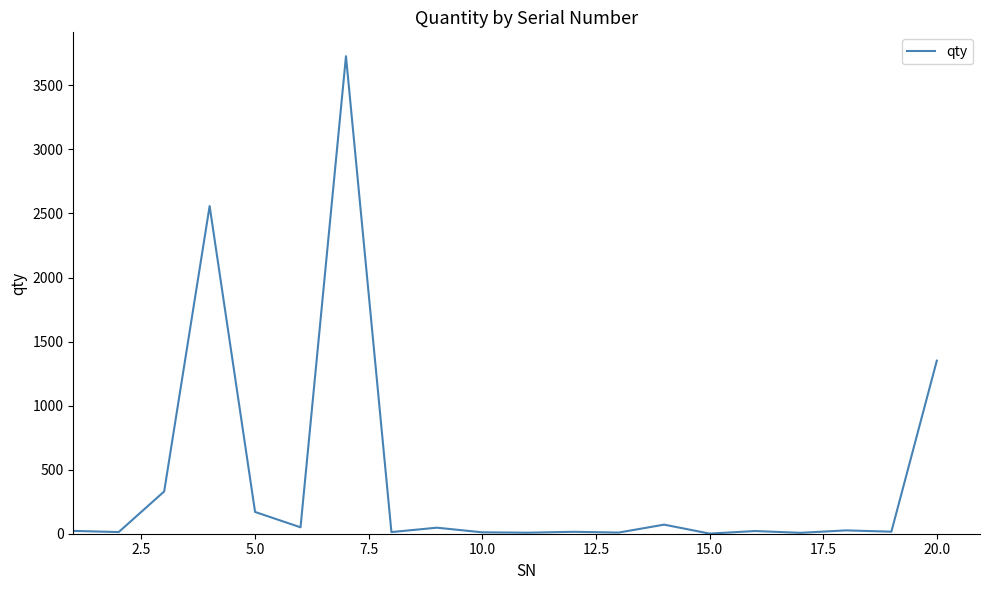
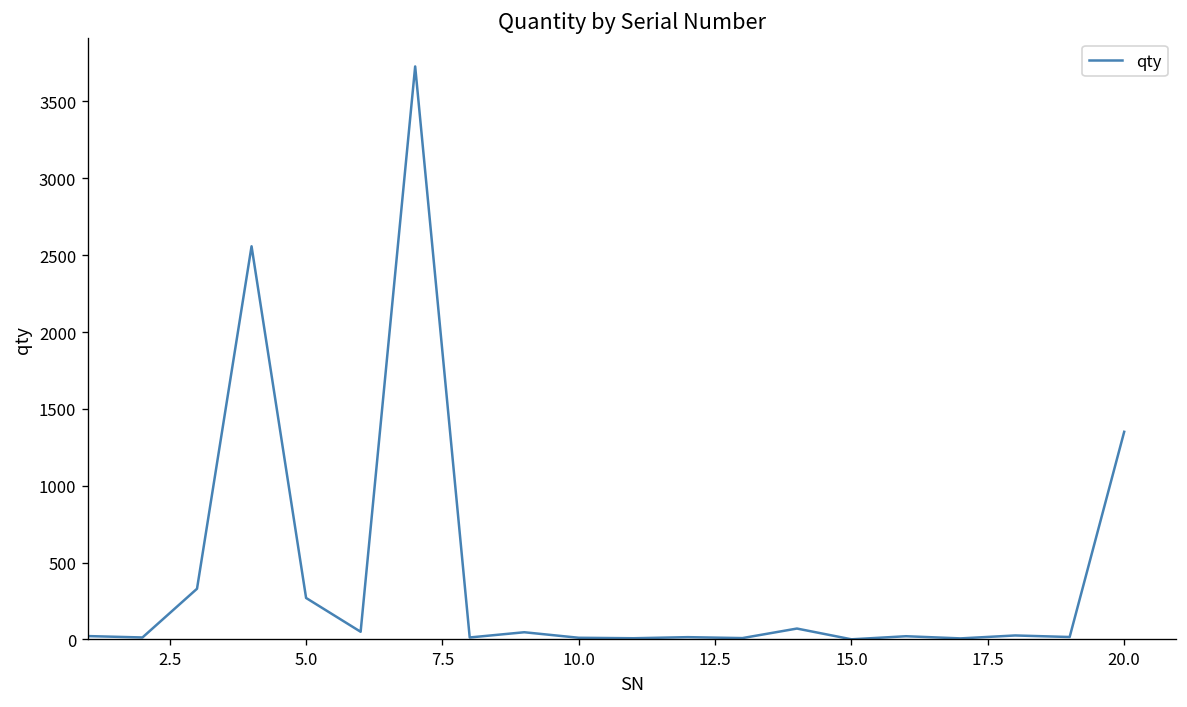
5.0: 170 -> 270
